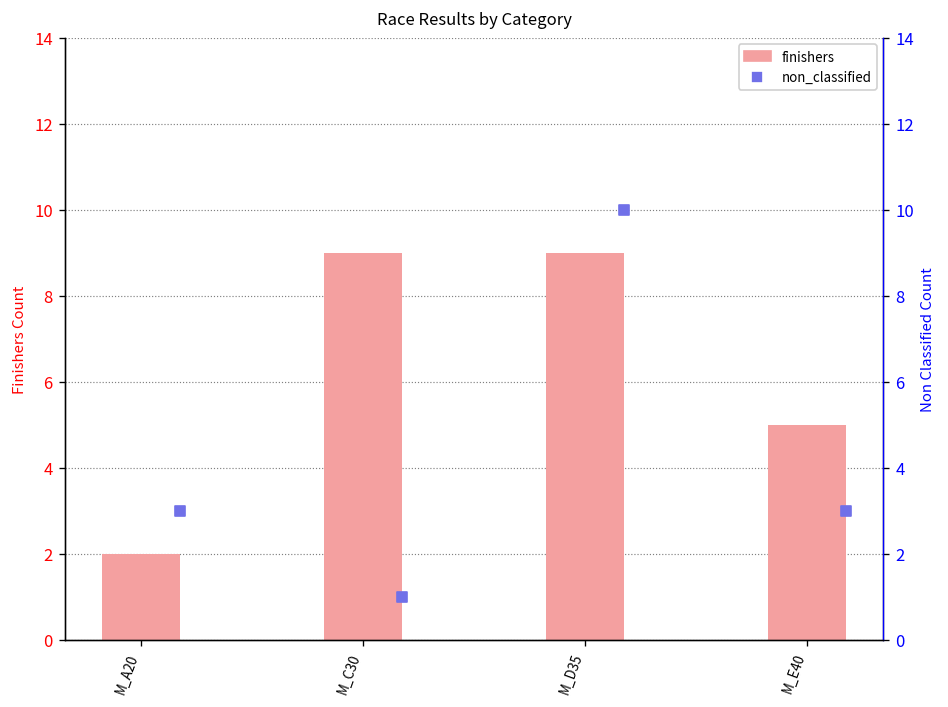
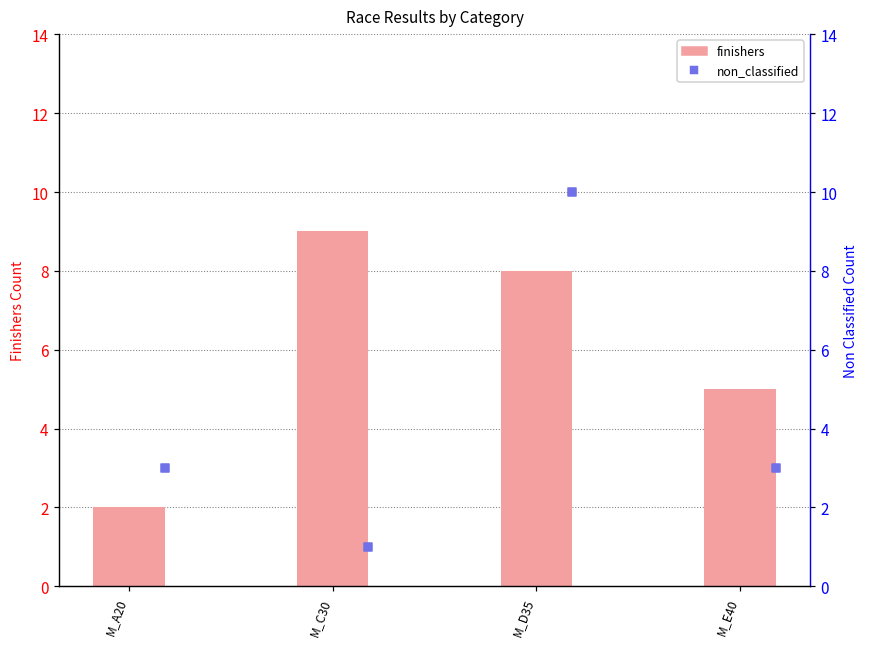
finishers, M_D35: 9 -> 8
